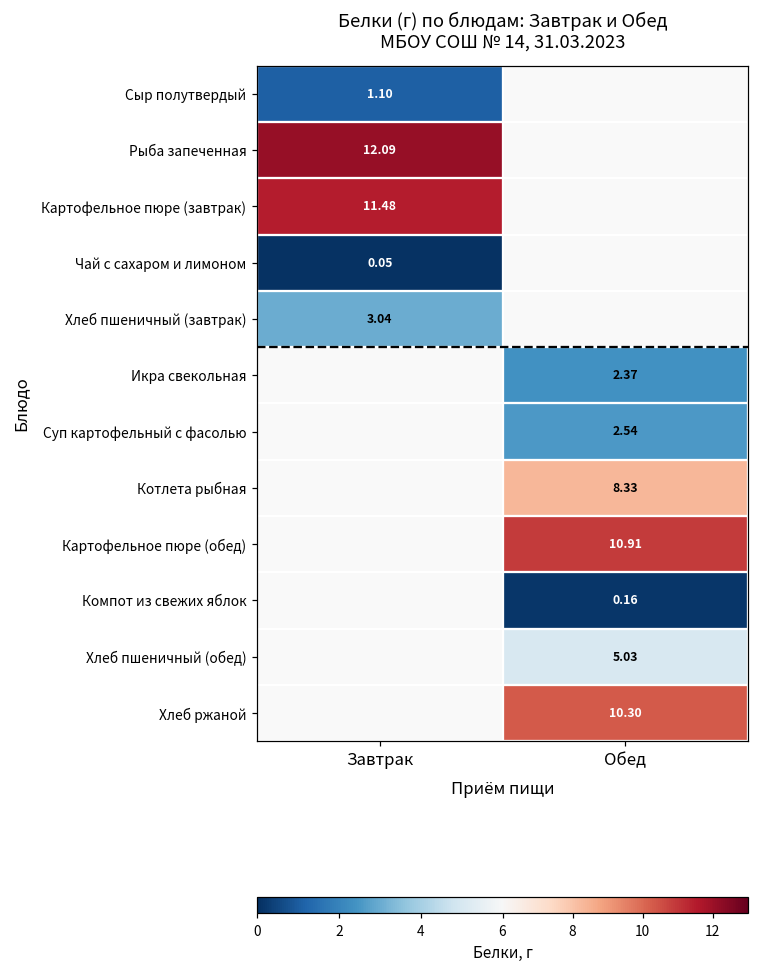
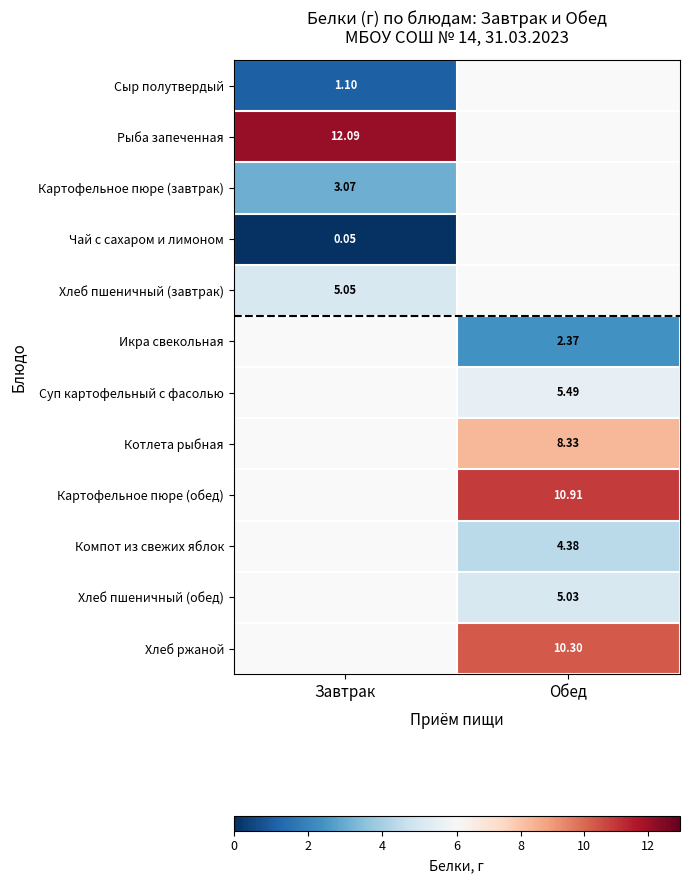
Картофельное пюре (завтрак), Завтрак: 11.48 -> 3.07
Хлеб пшеничный (завтрак), Завтрак: 3.04 -> 5.05
Суп картофельный с фасолью, Обед: 2.54 -> 5.49
Компот из свежих яблок, Обед: 0.16 -> 4.38
